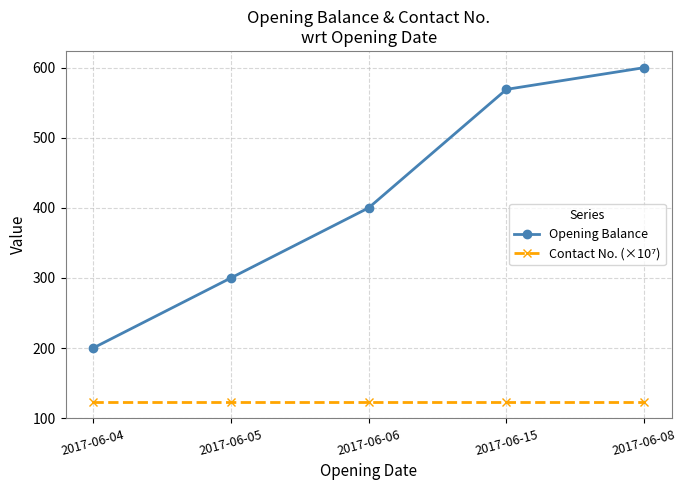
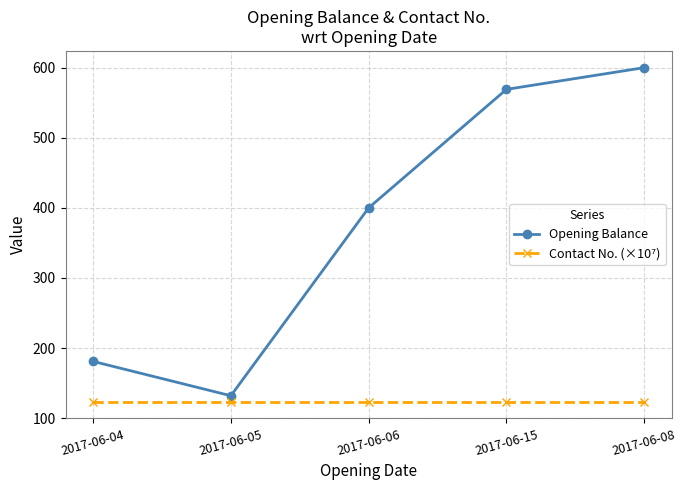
Opening Balance, 2017-06-04: 200 -> 180
Opening Balance, 2017-06-05: 300 -> 130
